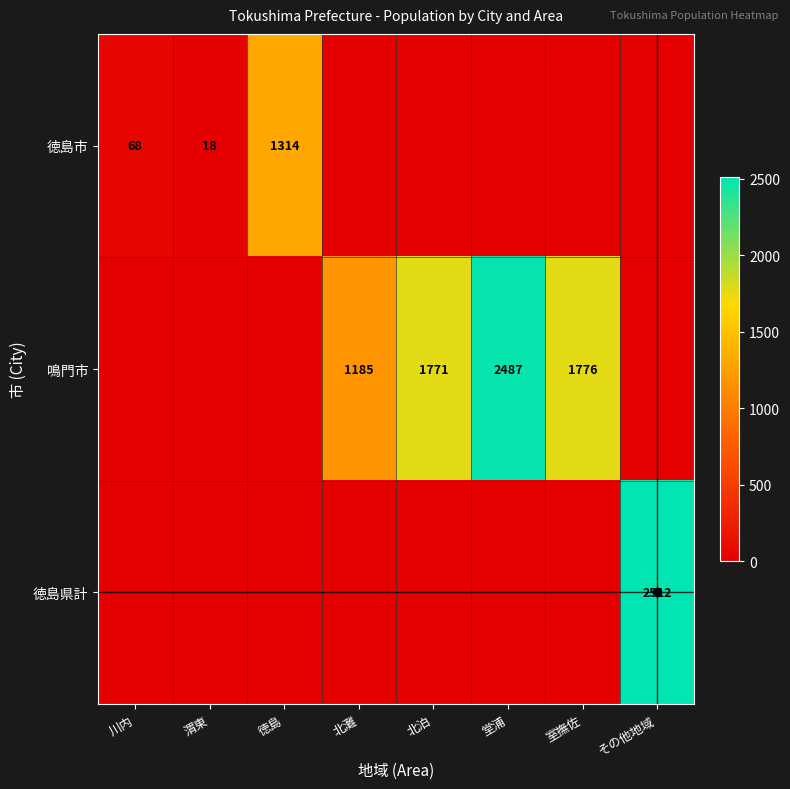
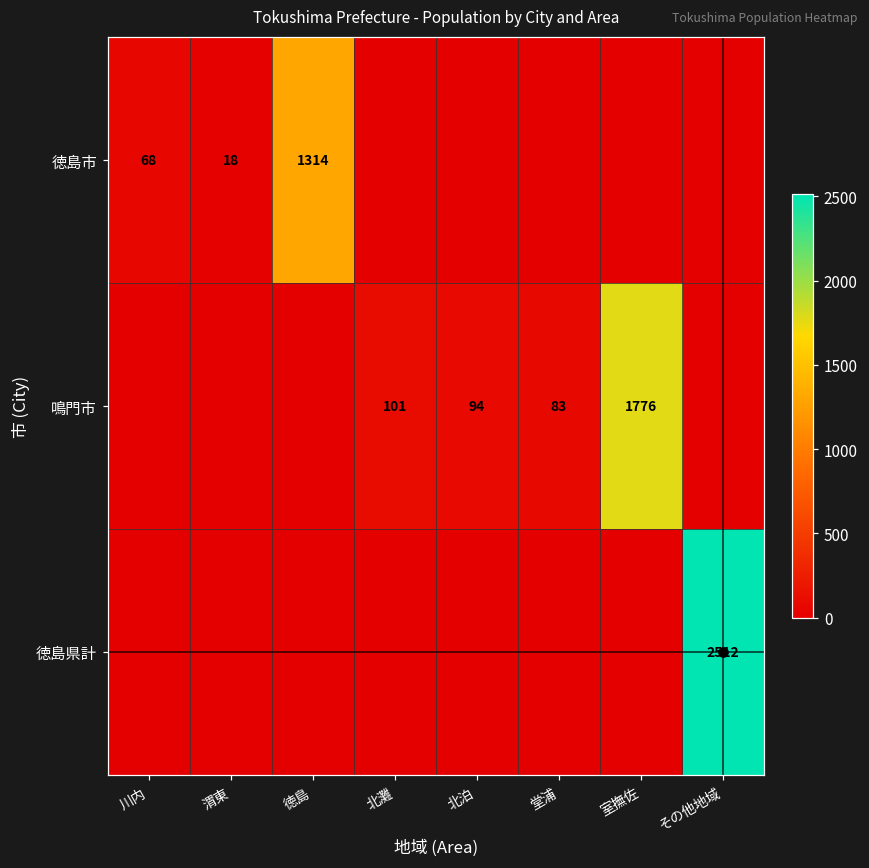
鳴門市, 北灘: 1185 -> 101
鳴門市, 北泊: 1771 -> 94
鳴門市, 堂浦: 2487 -> 83
